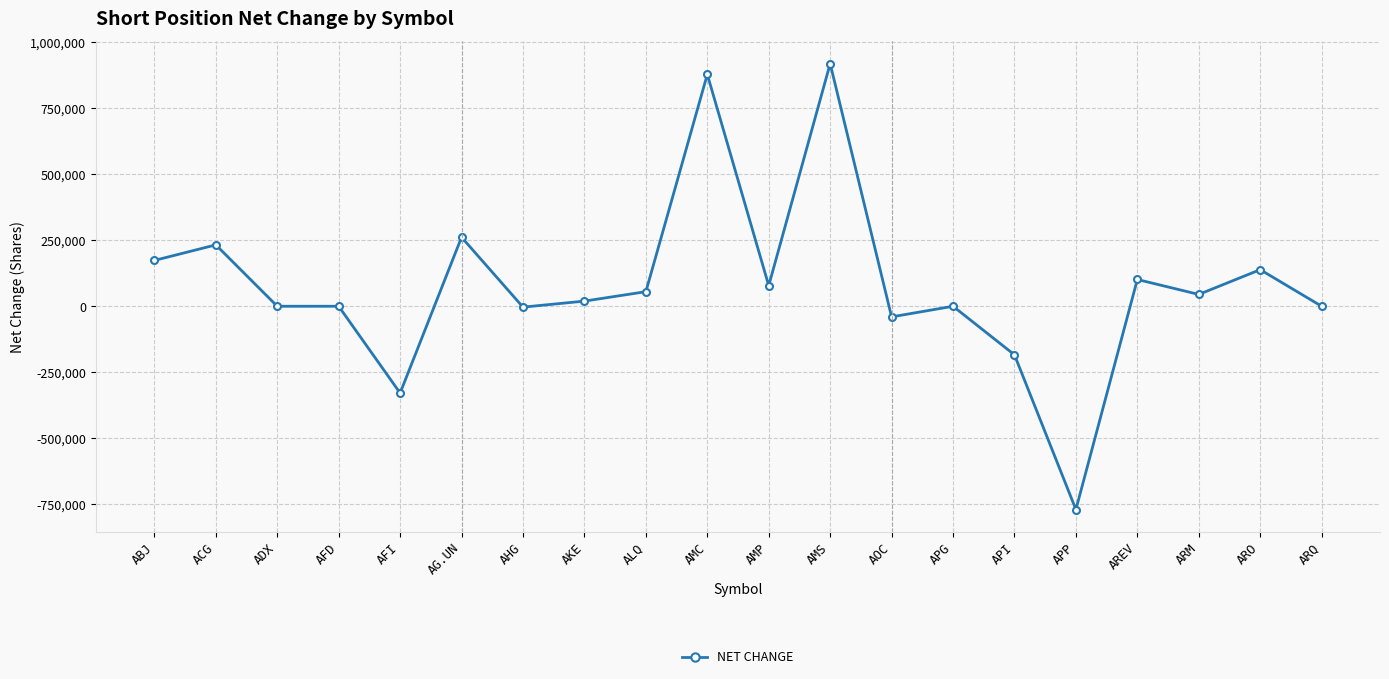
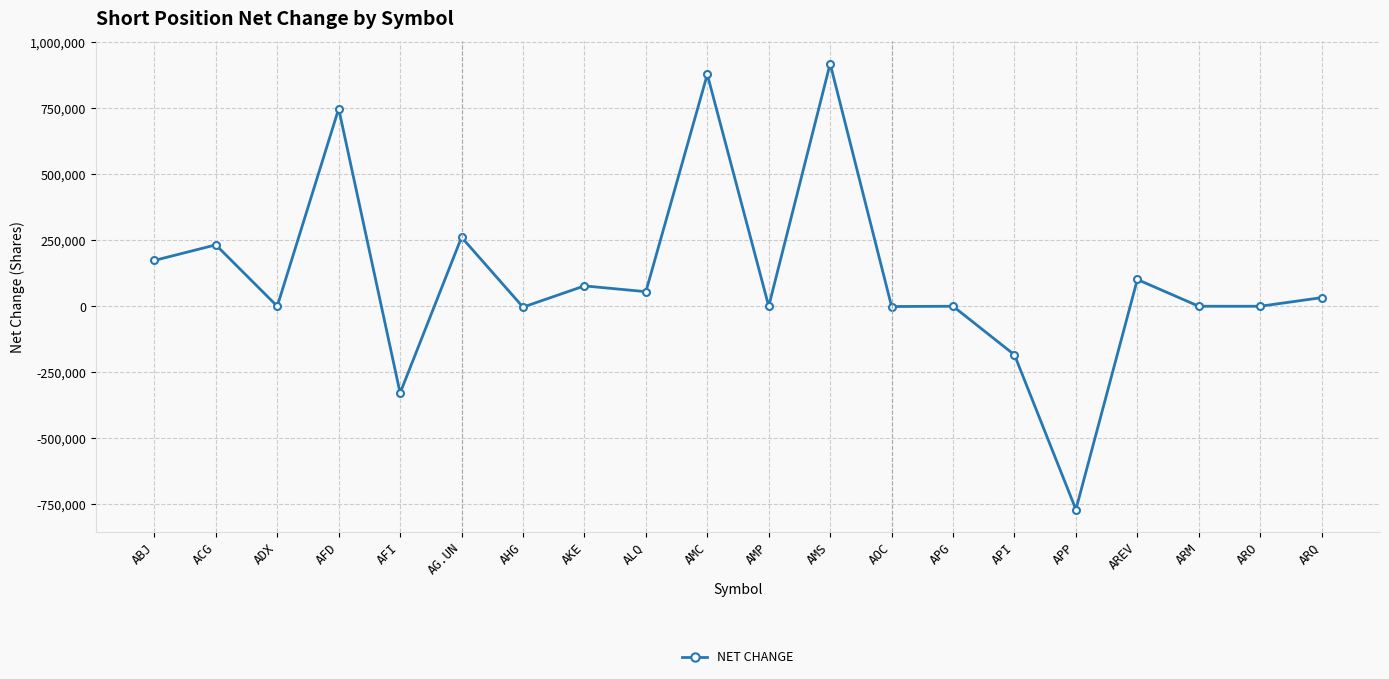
AFD: 0 -> 750,000
AKE: 20,000 -> 80,000
AMP: 80,000 -> 0
AOC: -40,000 -> 0
ARM: 40,000 -> 0
ARO: 140,000 -> 0
ARQ: 0 -> 30,000
